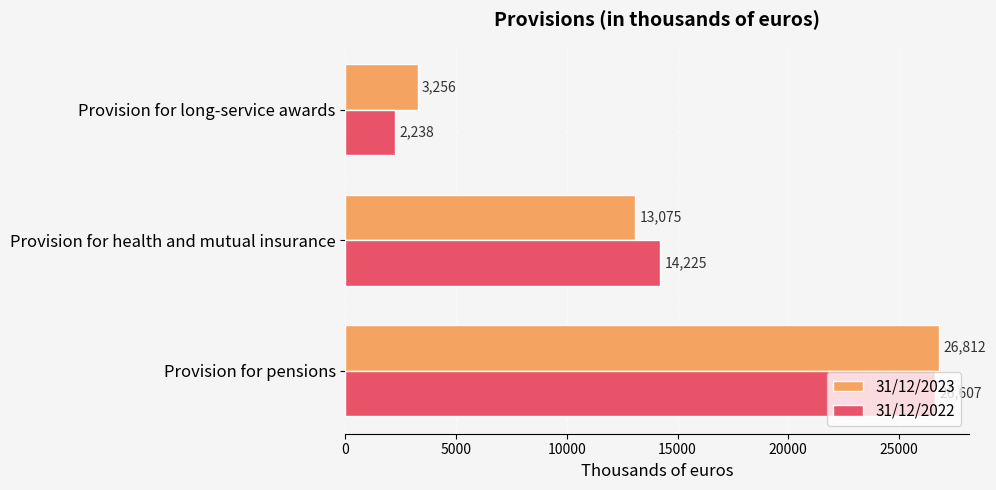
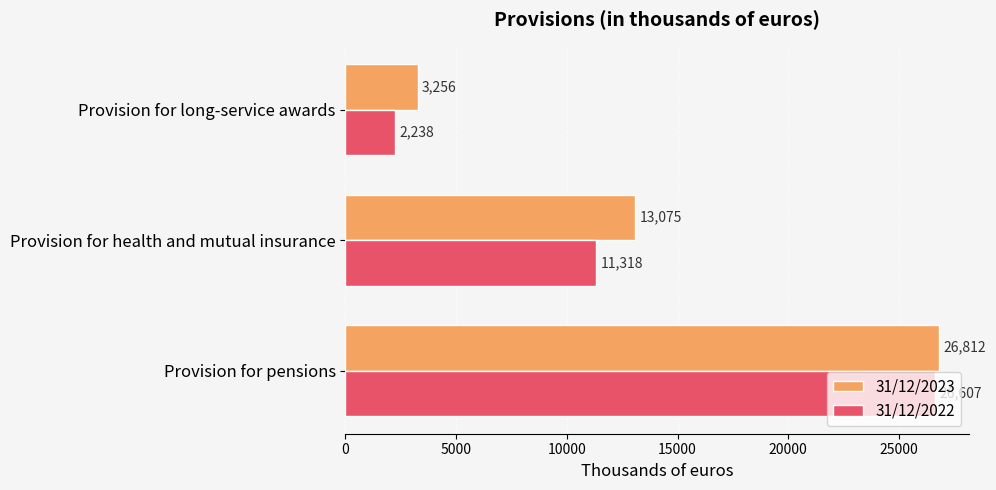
31/12/2022, Provision for health and mutual insurance: 14,225 -> 11,318
